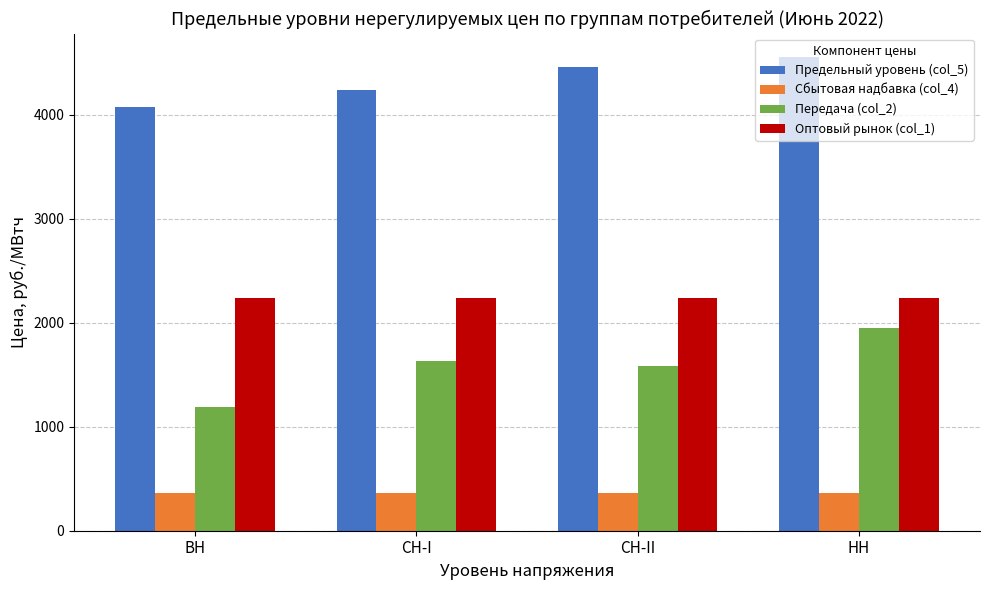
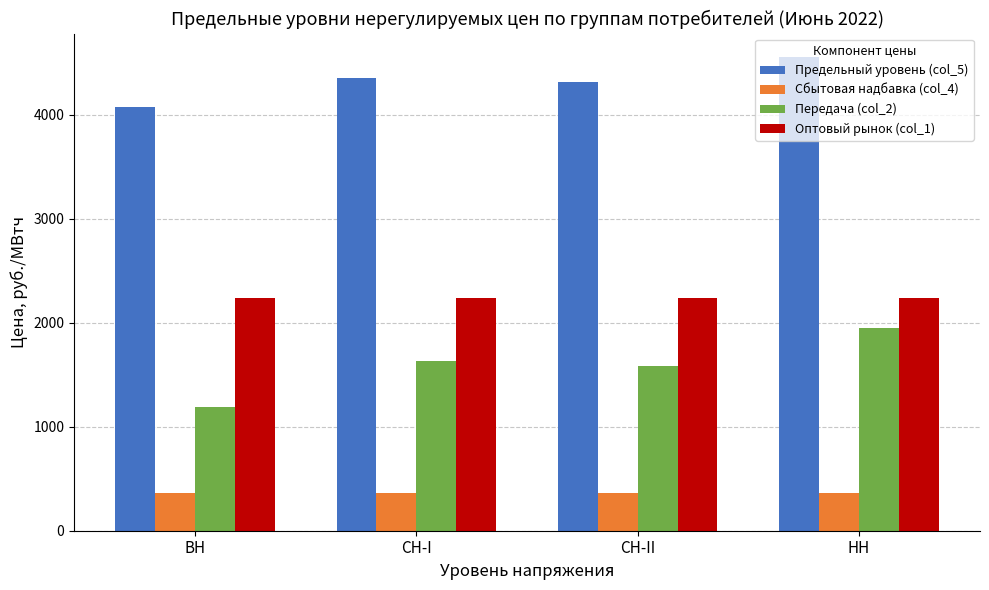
Предельный уровень (col_5), СН-I: 4240 -> 4350
Предельный уровень (col_5), СН-II: 4460 -> 4320
